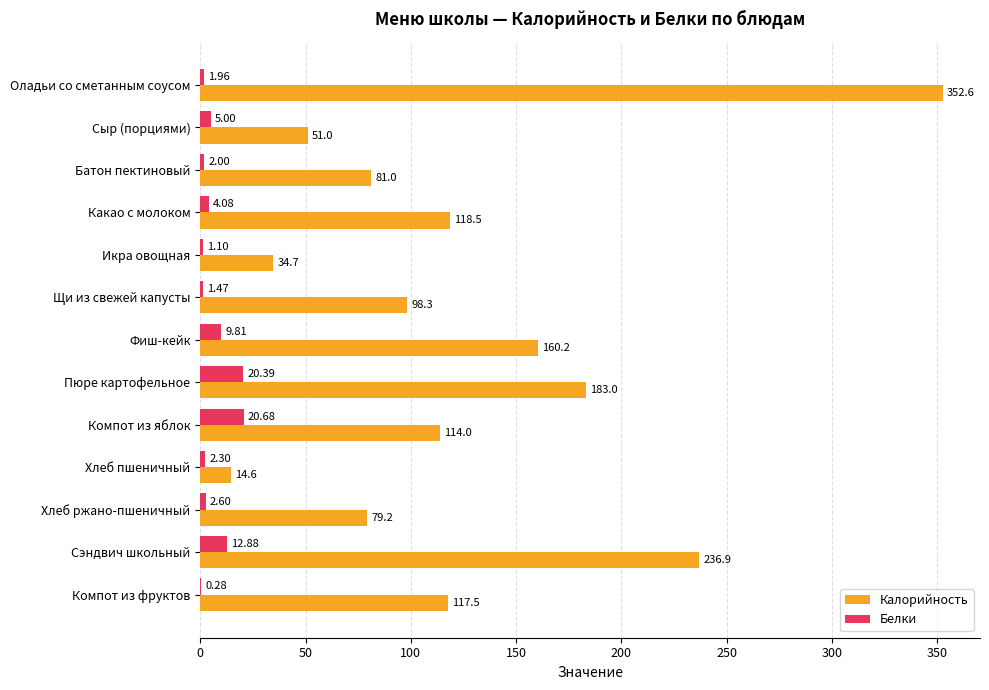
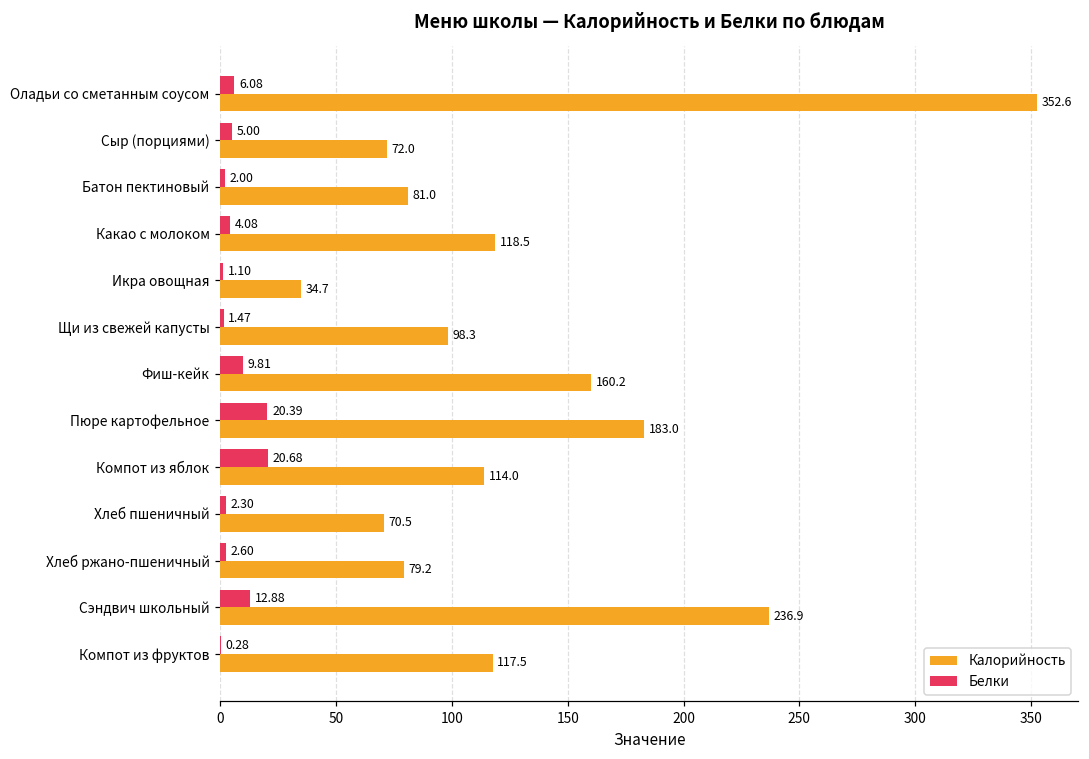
Белки, Оладьи со сметанным соусом: 1.96 -> 6.08
Калорийность, Сыр (порциями): 51.0 -> 72.0
Калорийность, Хлеб пшеничный: 14.6 -> 70.5
